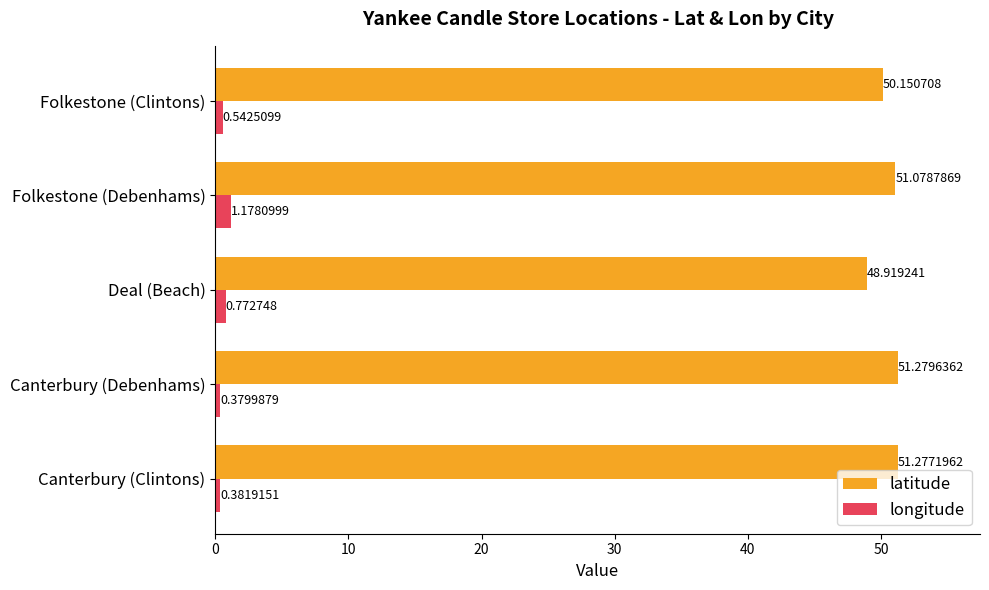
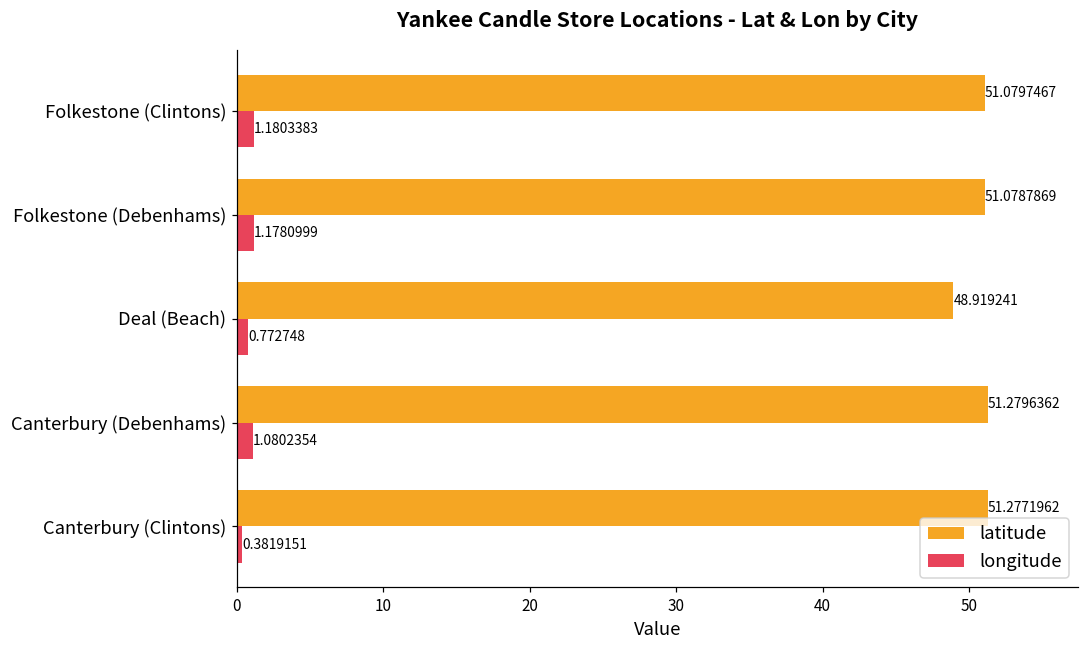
latitude, Folkestone (Clintons): 50.150708 -> 51.0797467
longitude, Folkestone (Clintons): 0.5425099 -> 1.1803383
longitude, Canterbury (Debenhams): 0.3799879 -> 1.0802354
